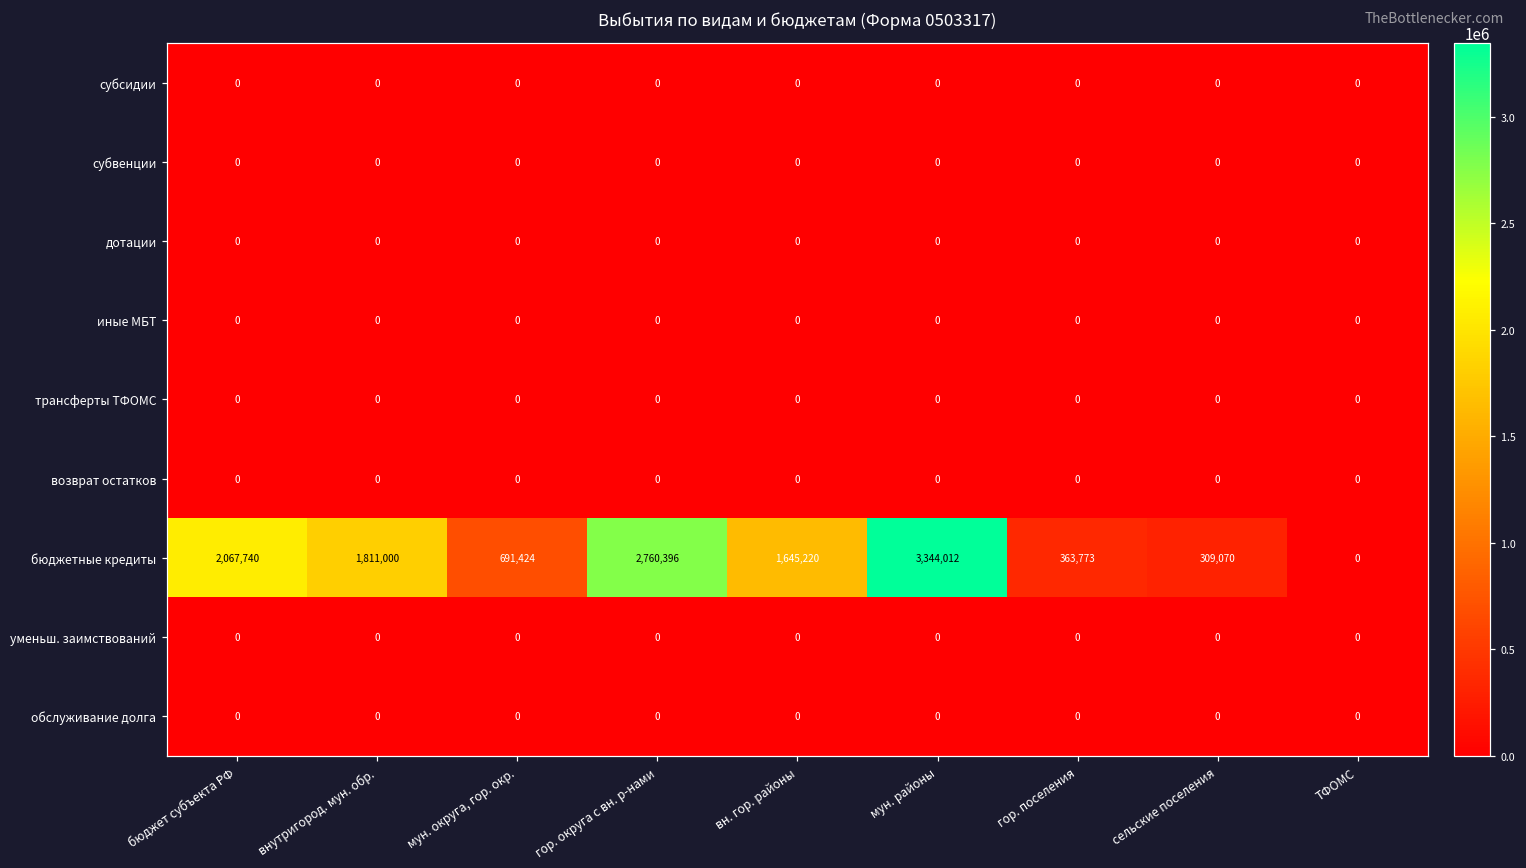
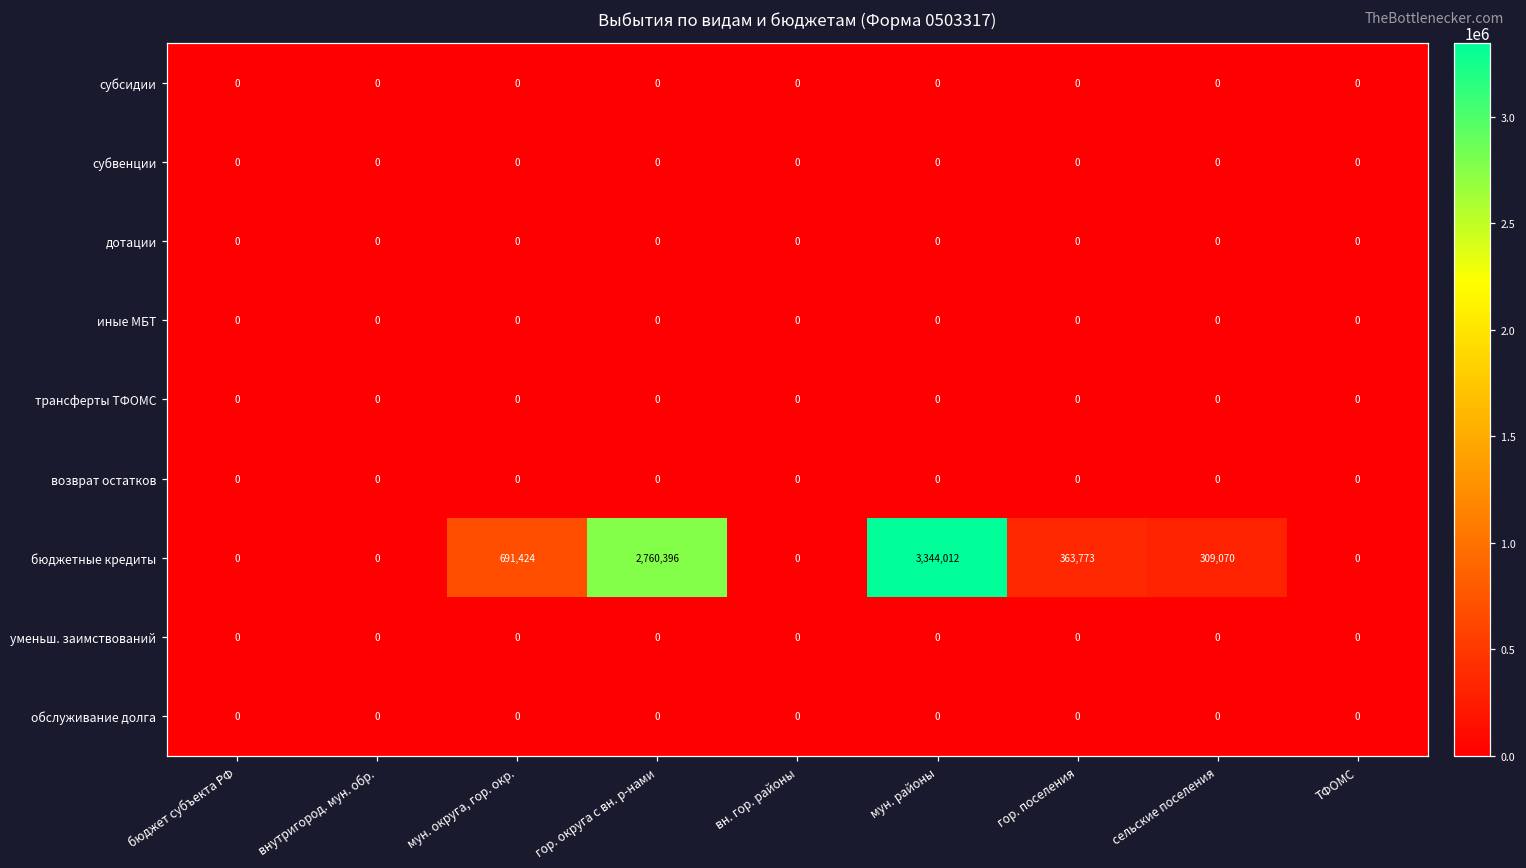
бюджетные кредиты, бюджет субъекта РФ: 2,067,740 -> 0
бюджетные кредиты, внутригород. мун. обр.: 1,811,000 -> 0
бюджетные кредиты, вн. гор. районы: 1,645,220 -> 0
